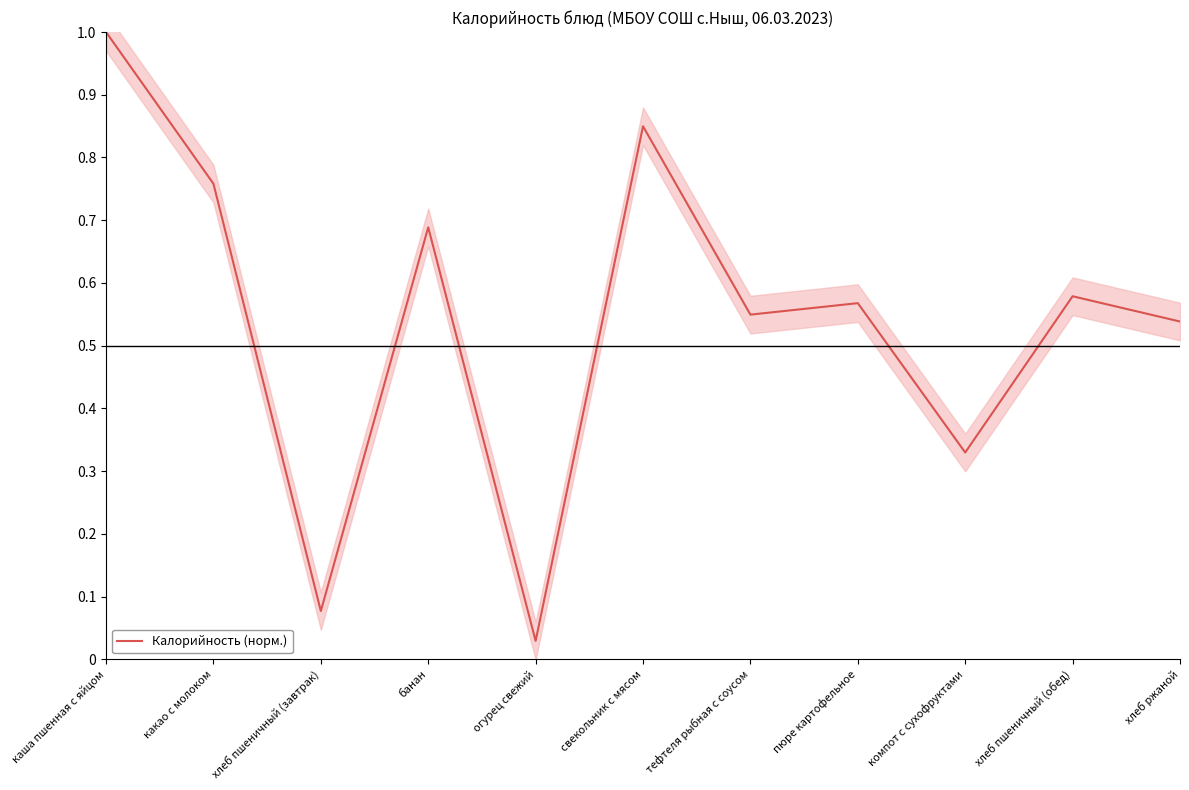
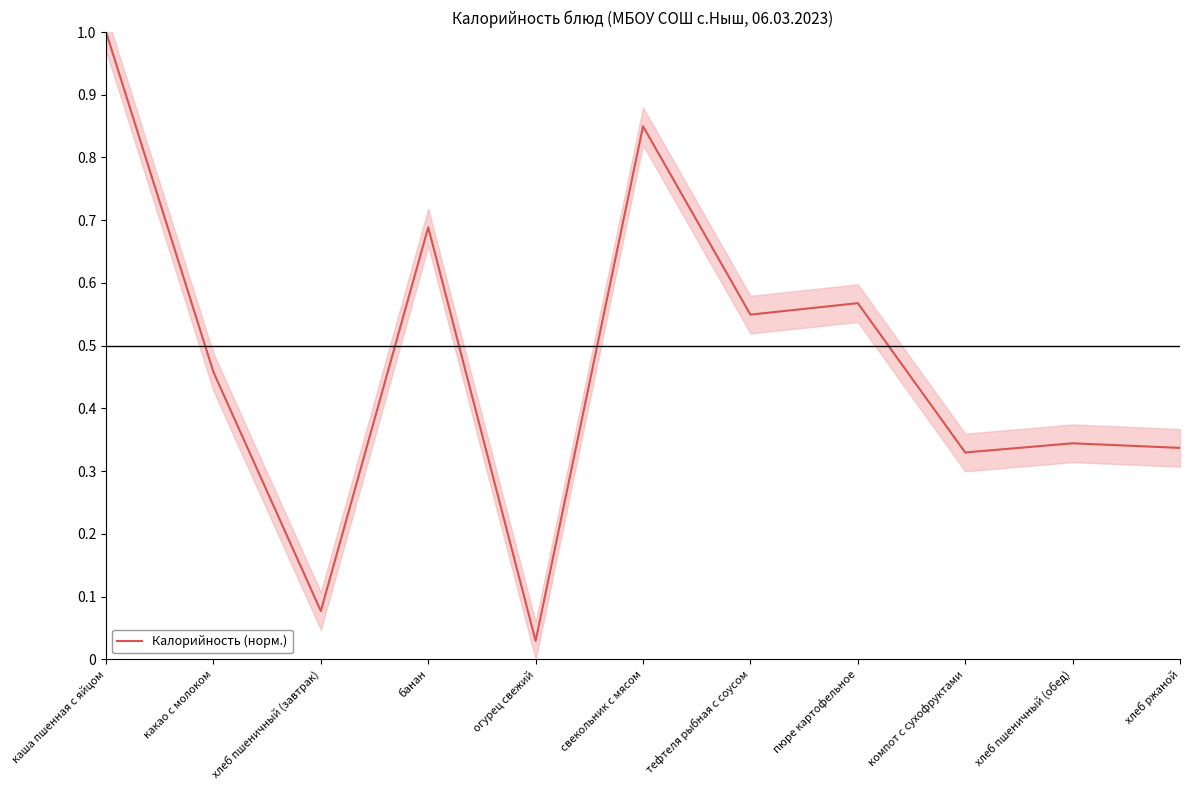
Калорийность (норм.), какао с молоком: 0.76 -> 0.46
Калорийность (норм.), хлеб пшеничный (обед): 0.58 -> 0.34
Калорийность (норм.), хлеб ржаной: 0.54 -> 0.34
